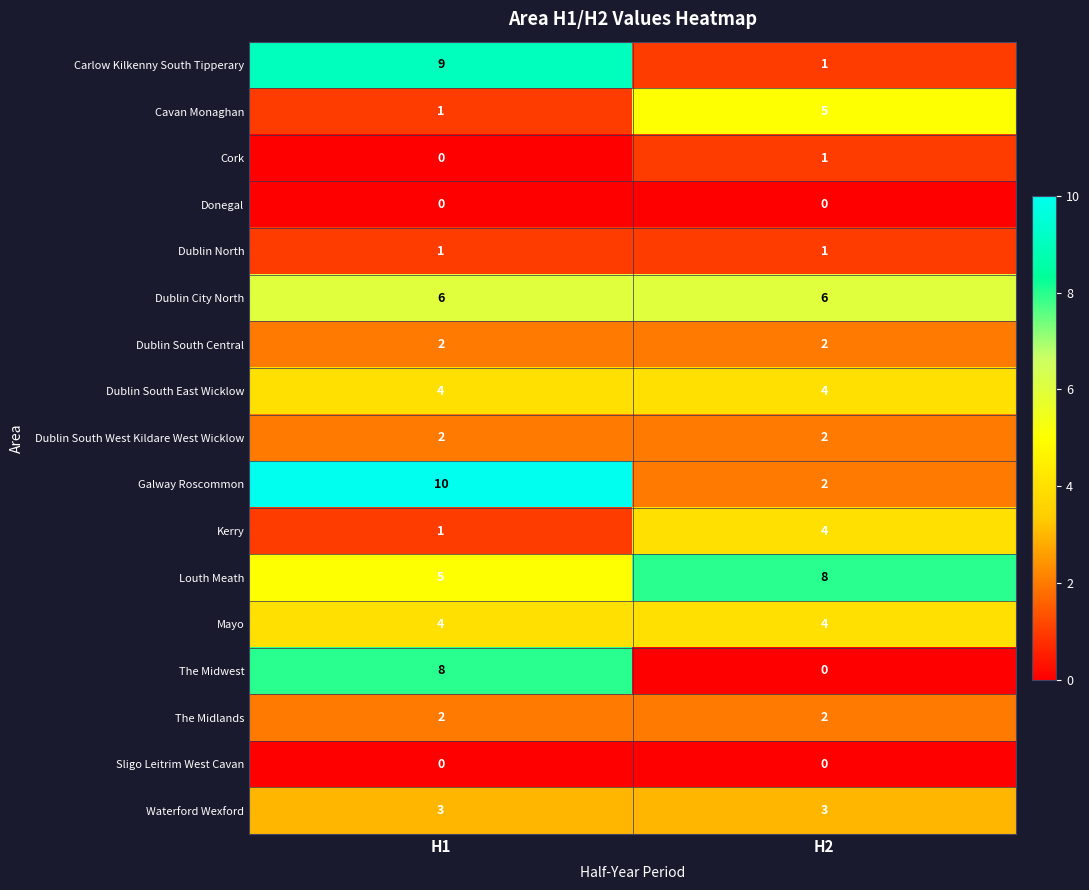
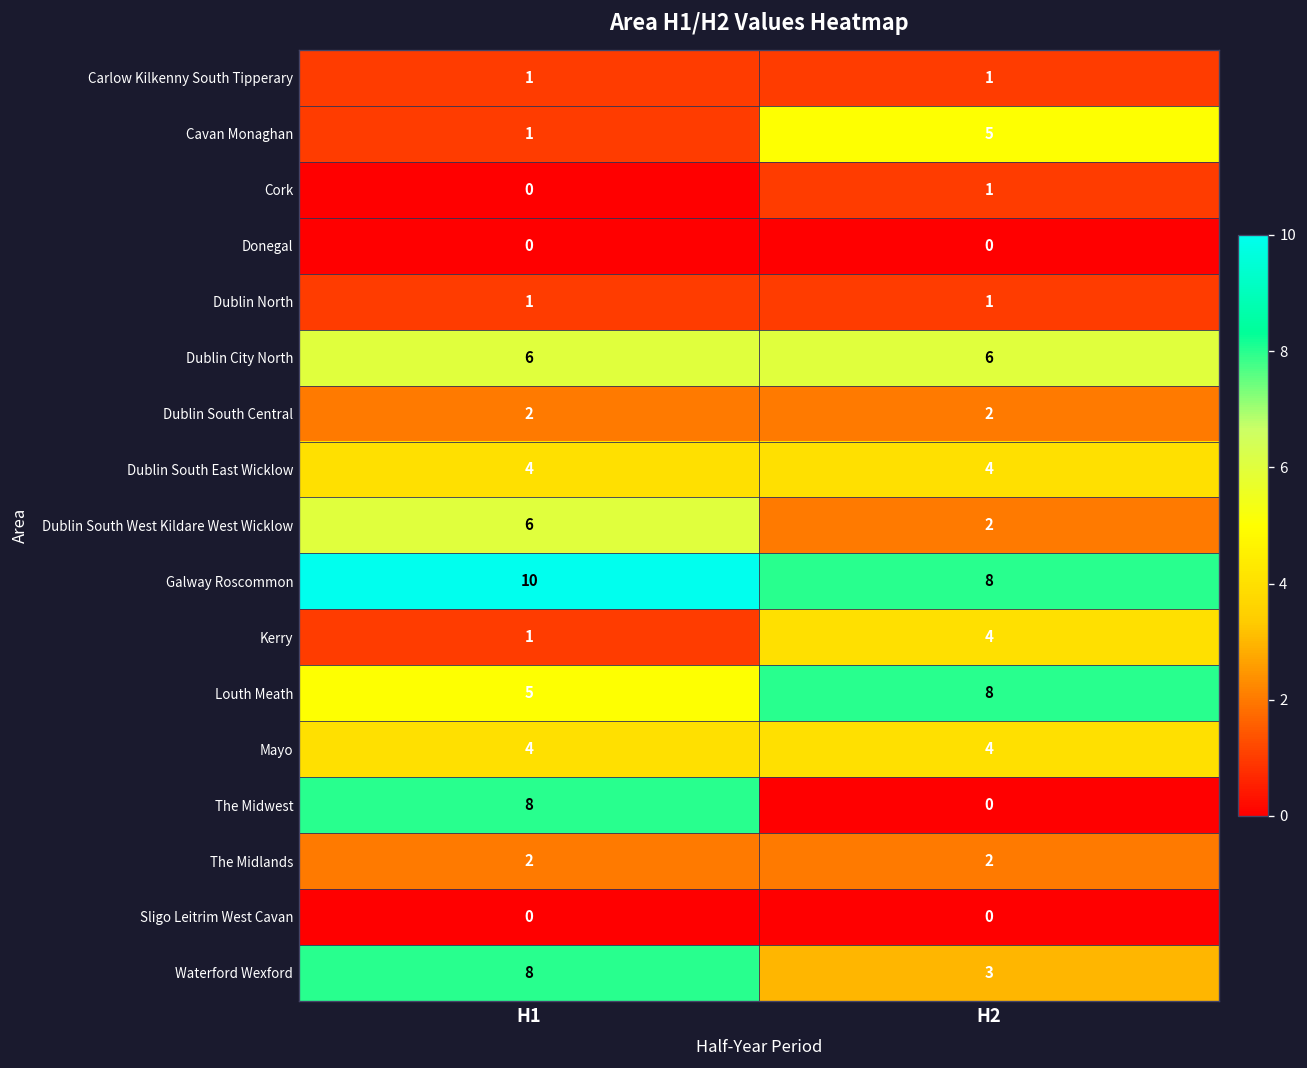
Carlow Kilkenny South Tipperary, H1: 9 -> 1
Dublin South West Kildare West Wicklow, H1: 2 -> 6
Galway Roscommon, H2: 2 -> 8
Waterford Wexford, H1: 3 -> 8
